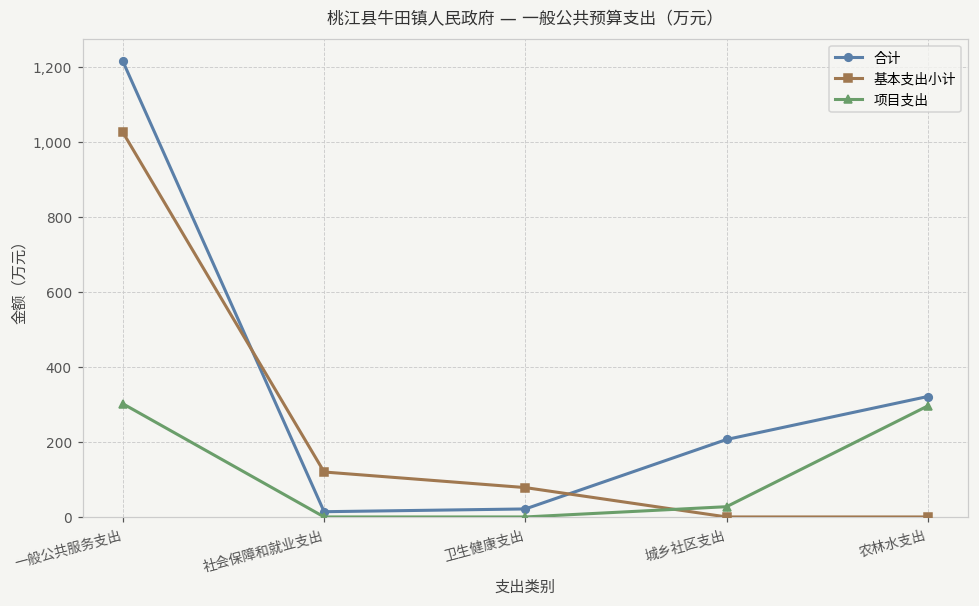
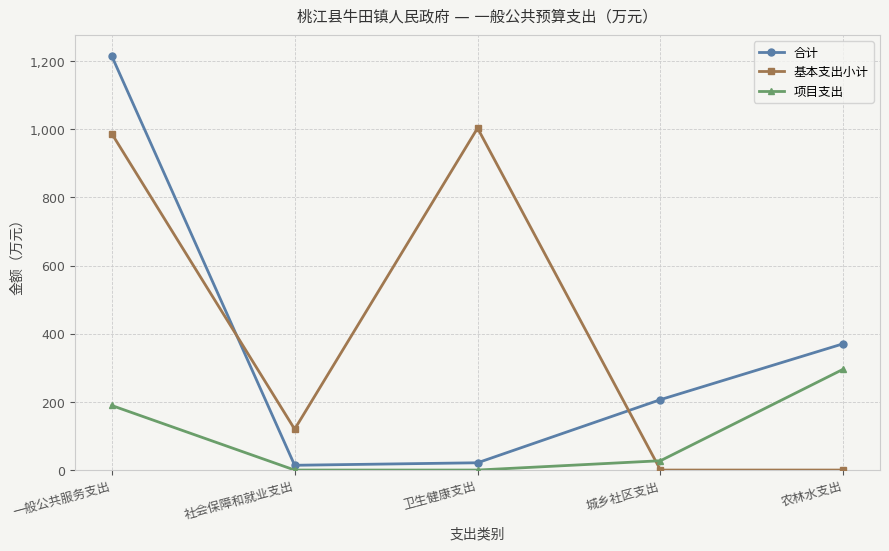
基本支出小计, 一般公共服务支出: 1,030 -> 990
项目支出, 一般公共服务支出: 300 -> 190
基本支出小计, 卫生健康支出: 80 -> 1,000
合计, 农林水支出: 320 -> 370
